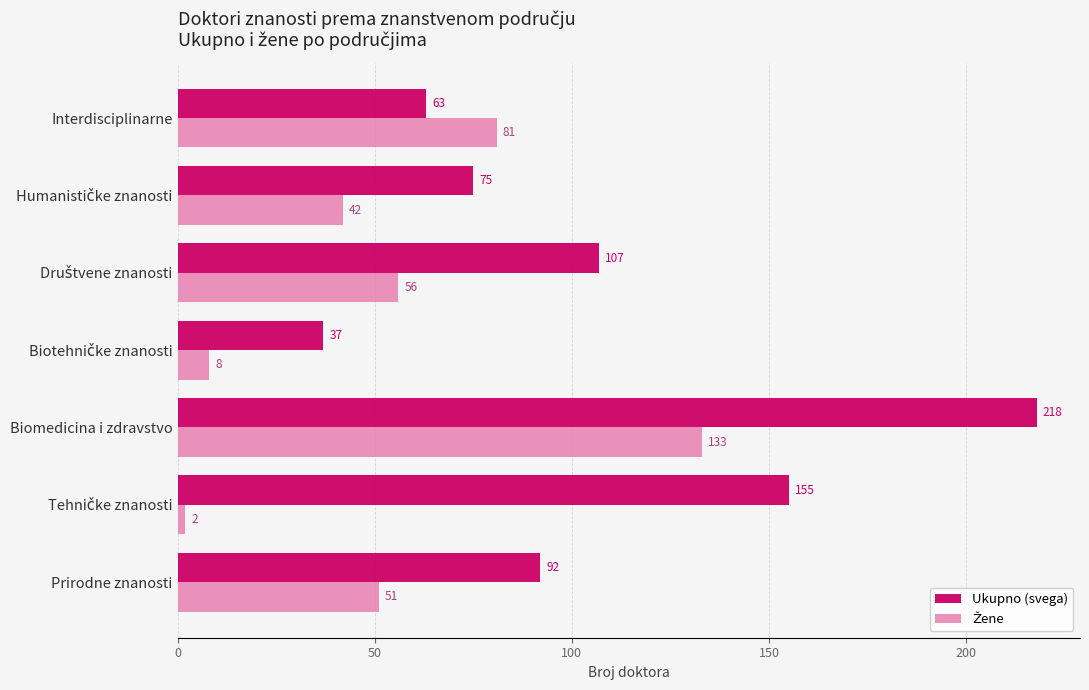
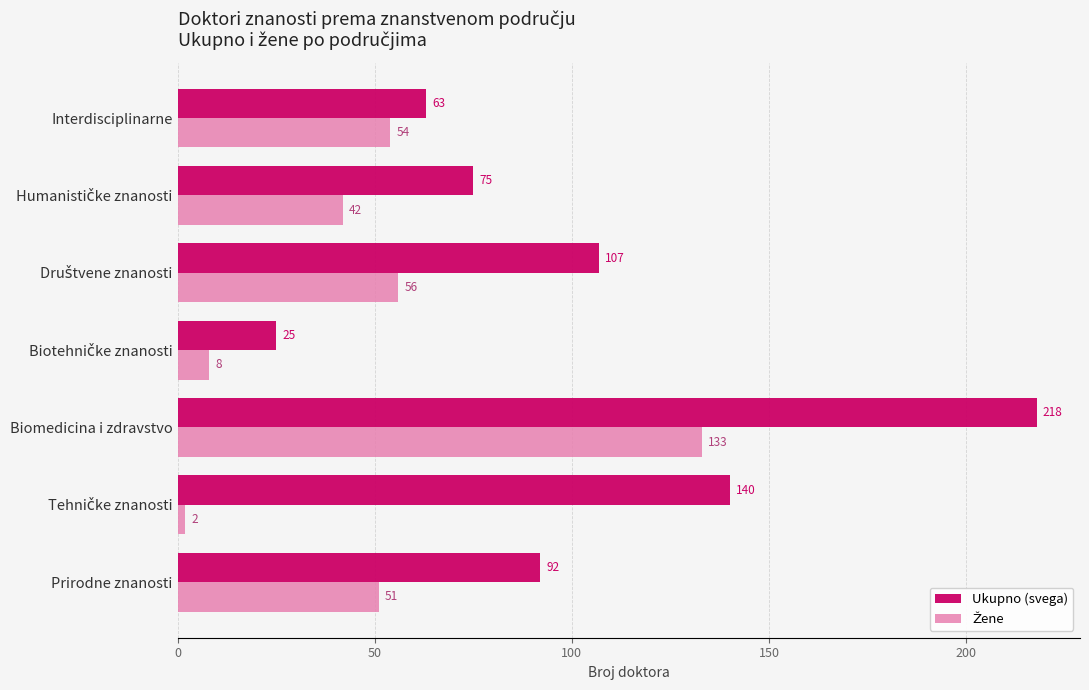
Žene, Interdisciplinarne: 81 -> 54
Ukupno (svega), Biotehničke znanosti: 37 -> 25
Ukupno (svega), Tehničke znanosti: 155 -> 140
